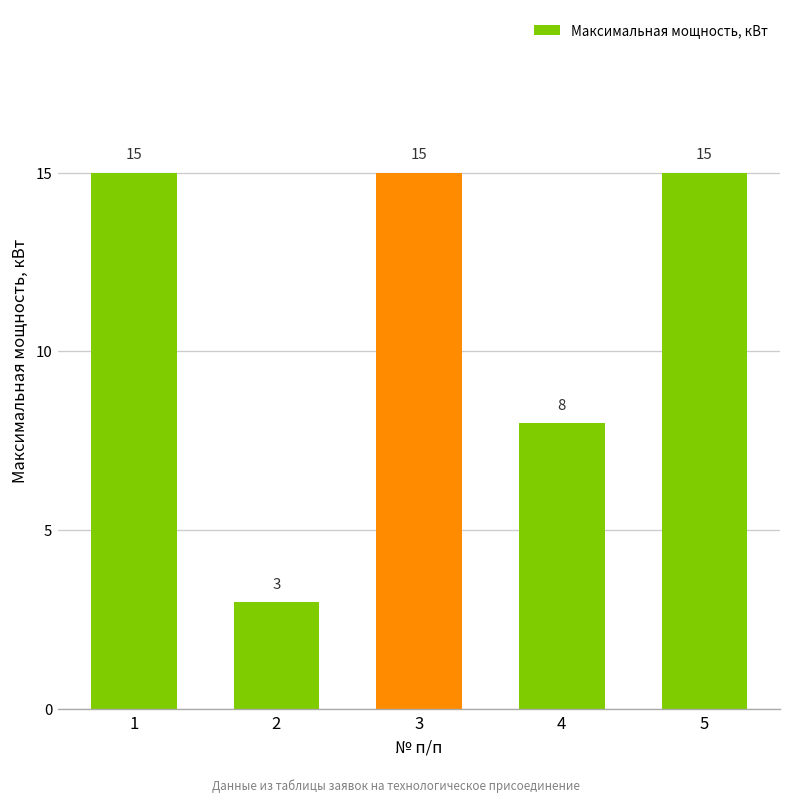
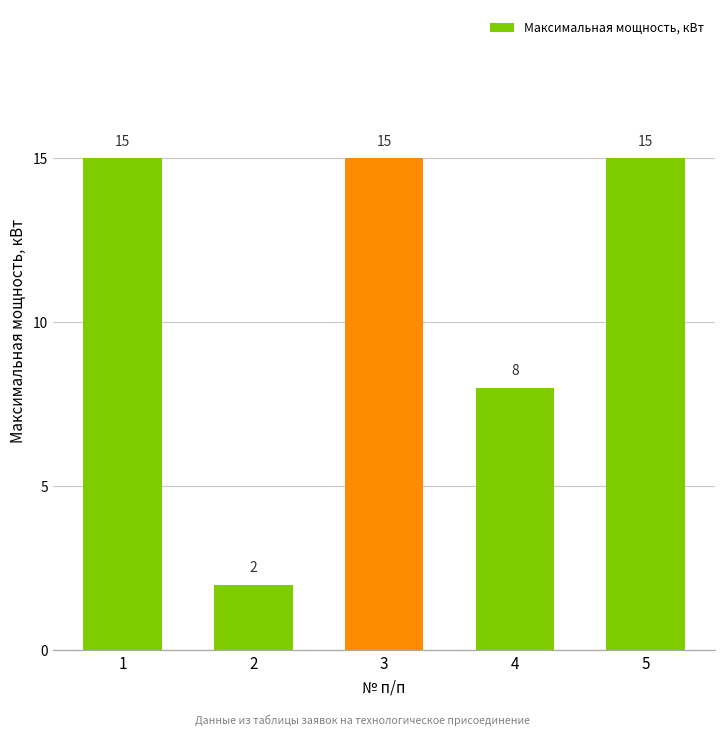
2: 3 -> 2
